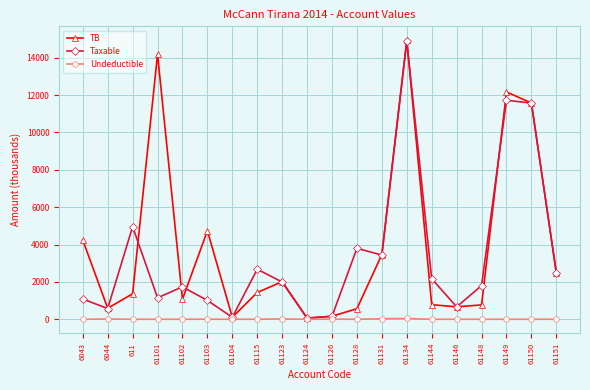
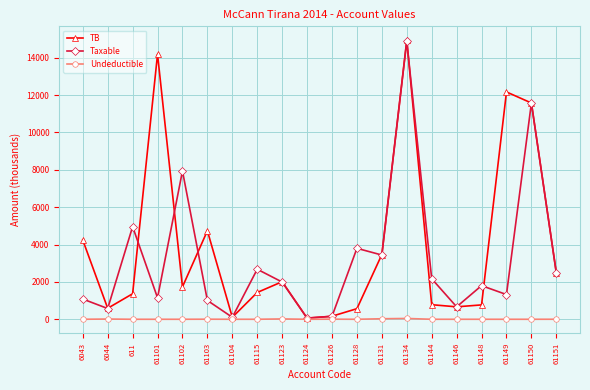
TB, 61102: 1100 -> 1700
Taxable, 61102: 1700 -> 7900
Taxable, 61149: 11700 -> 1300
